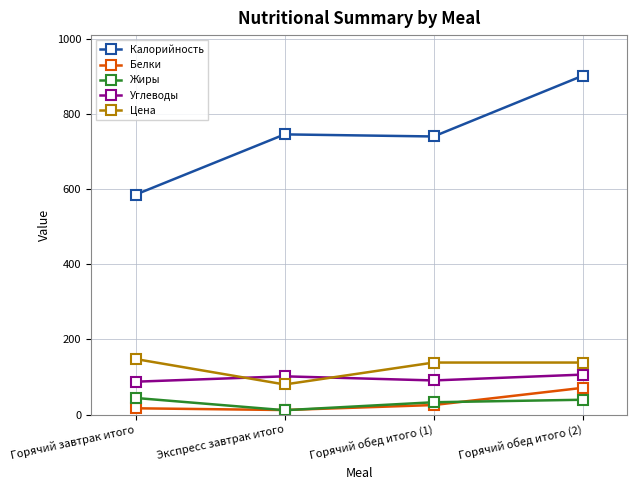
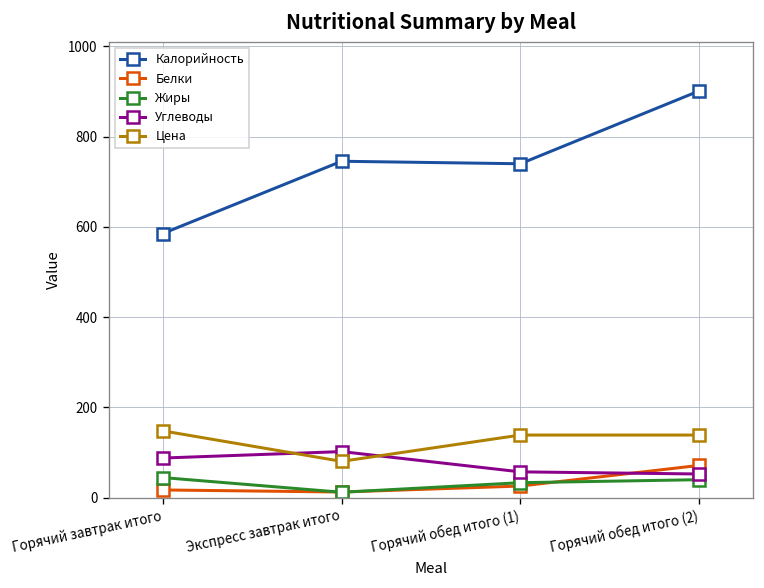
Углеводы, Горячий обед итого (1): 90 -> 60
Углеводы, Горячий обед итого (2): 110 -> 50
